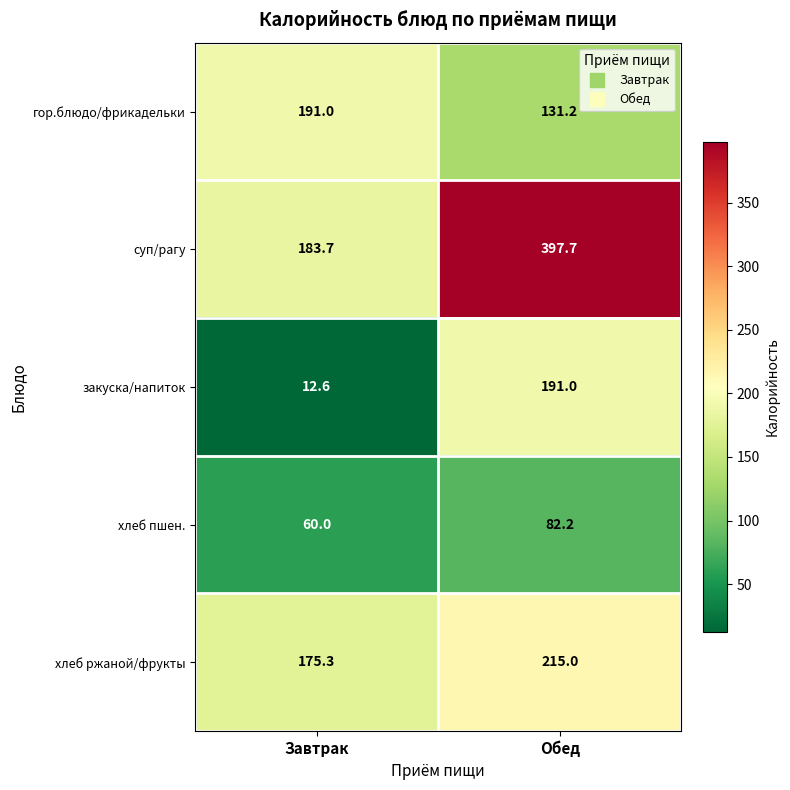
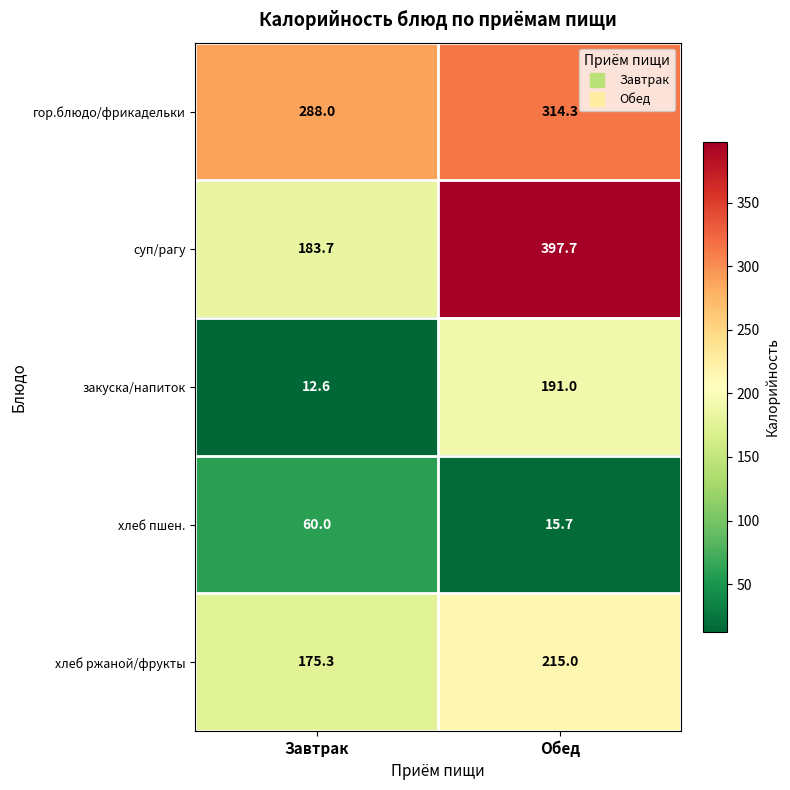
гор.блюдо/фрикадельки, Завтрак: 191.0 -> 288.0
гор.блюдо/фрикадельки, Обед: 131.2 -> 314.3
хлеб пшен., Обед: 82.2 -> 15.7
